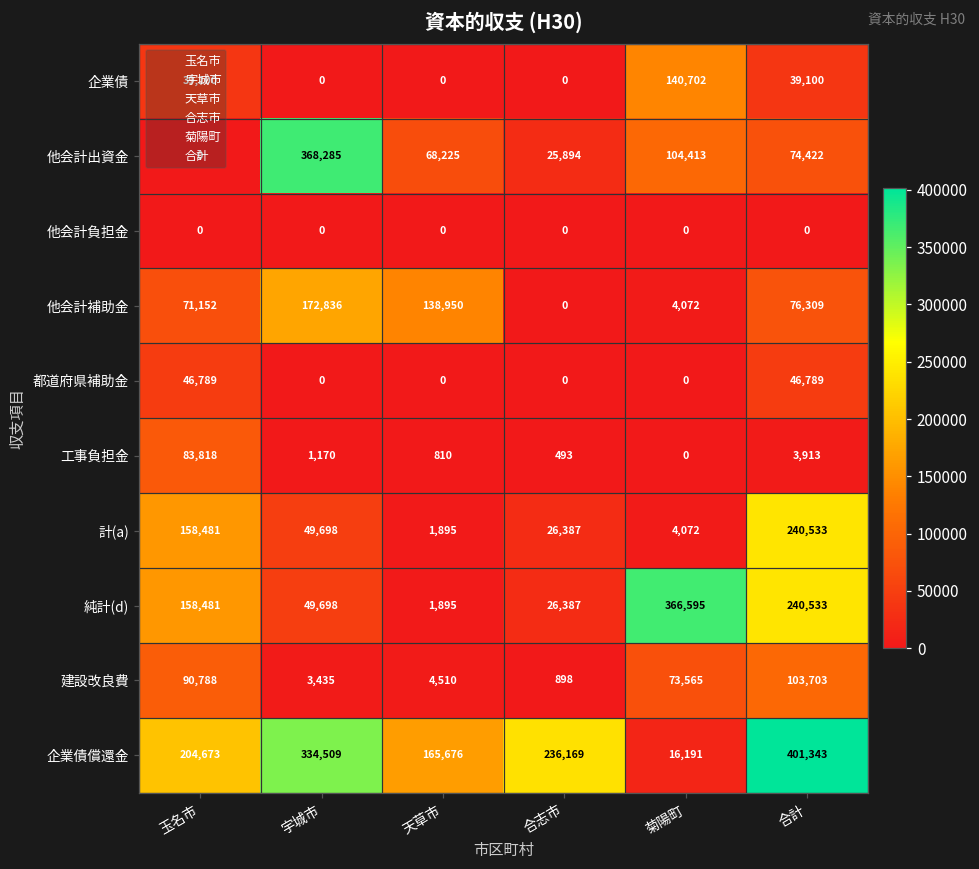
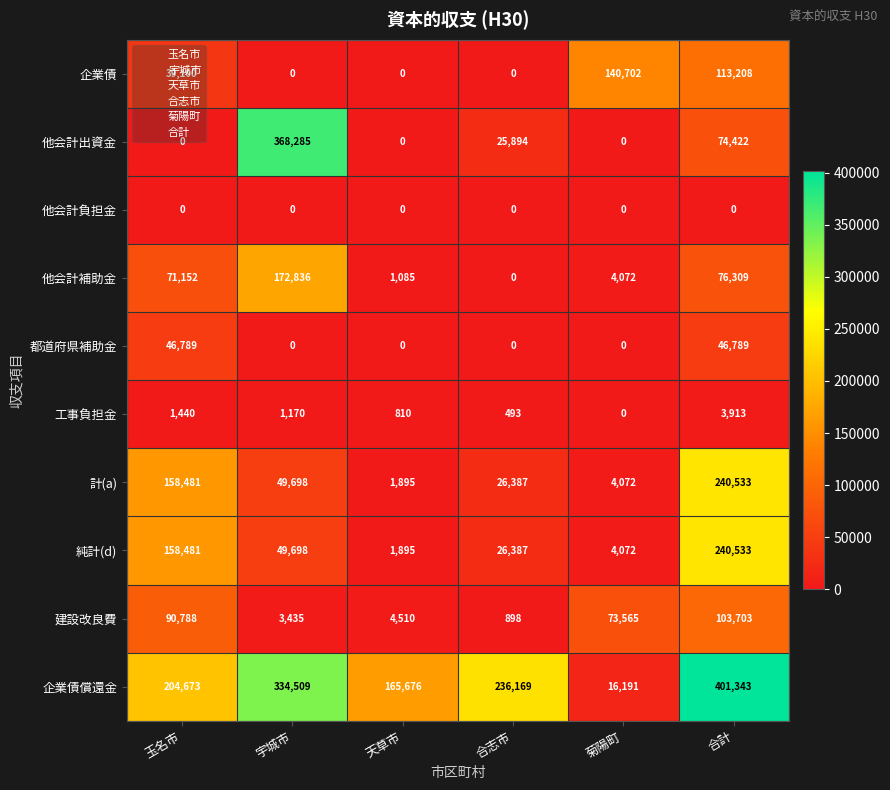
企業債, 合計: 39,100 -> 113,208
他会計出資金, 天草市: 68,225 -> 0
他会計出資金, 菊陽町: 104,413 -> 0
他会計補助金, 天草市: 138,950 -> 1,085
工事負担金, 玉名市: 83,818 -> 1,440
純計(d), 菊陽町: 366,595 -> 4,072
